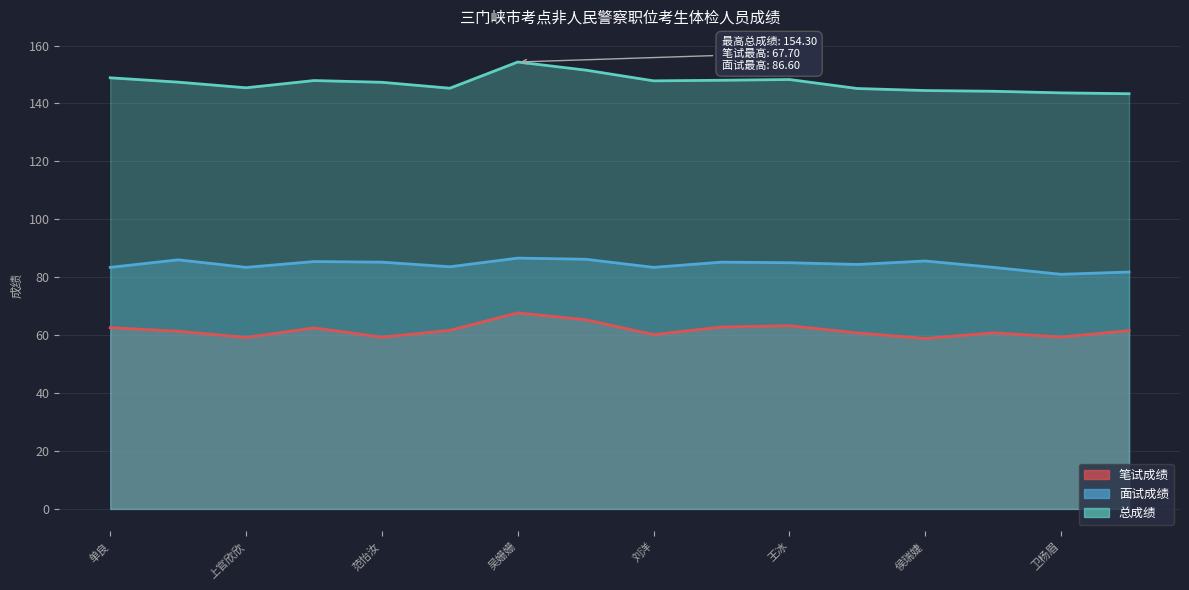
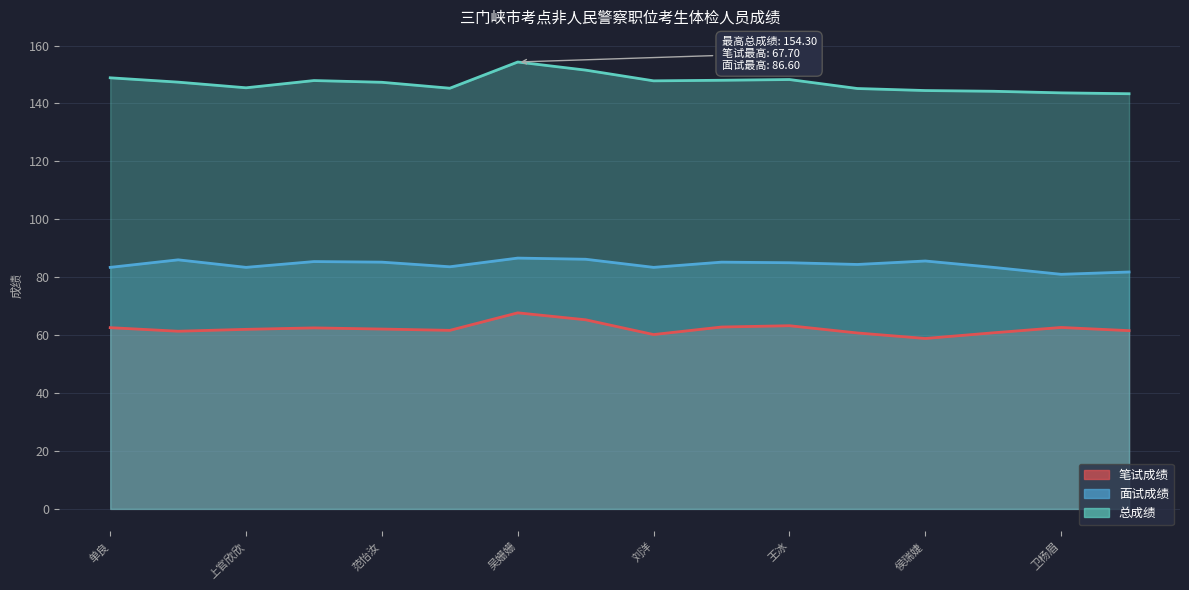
笔试成绩, 上官欣欣: 59 -> 62
笔试成绩, 范怡汝: 59 -> 62
笔试成绩, 卫杨眉: 59 -> 63
